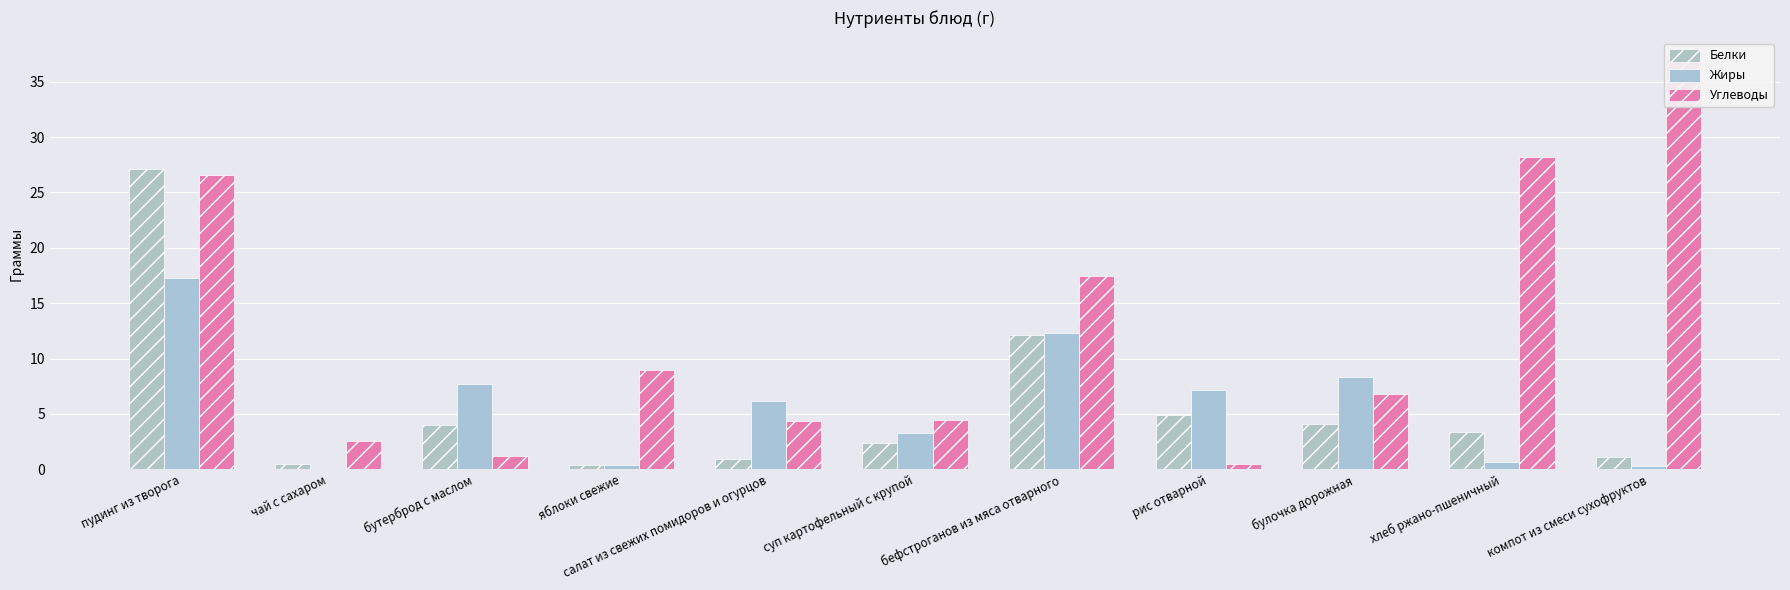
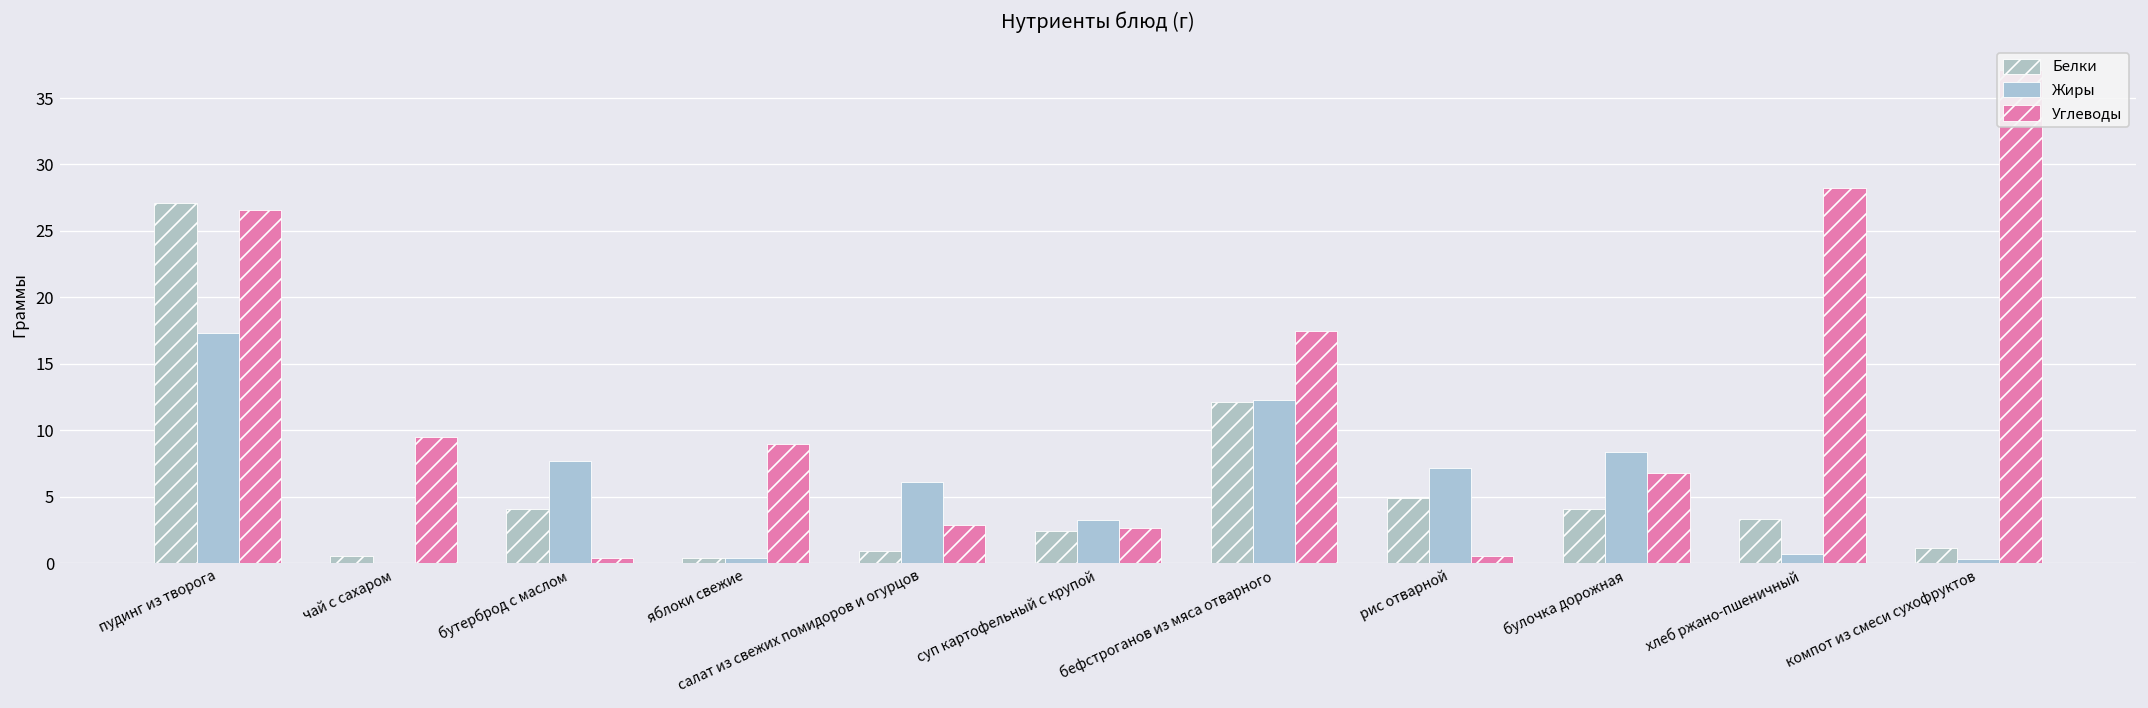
Углеводы, чай с сахаром: 2.5 -> 9.5
Углеводы, бутерброд с маслом: 1.2 -> 0.4
Углеводы, салат из свежих помидоров и огурцов: 4.4 -> 2.9
Углеводы, суп картофельный с крупой: 4.5 -> 2.7
